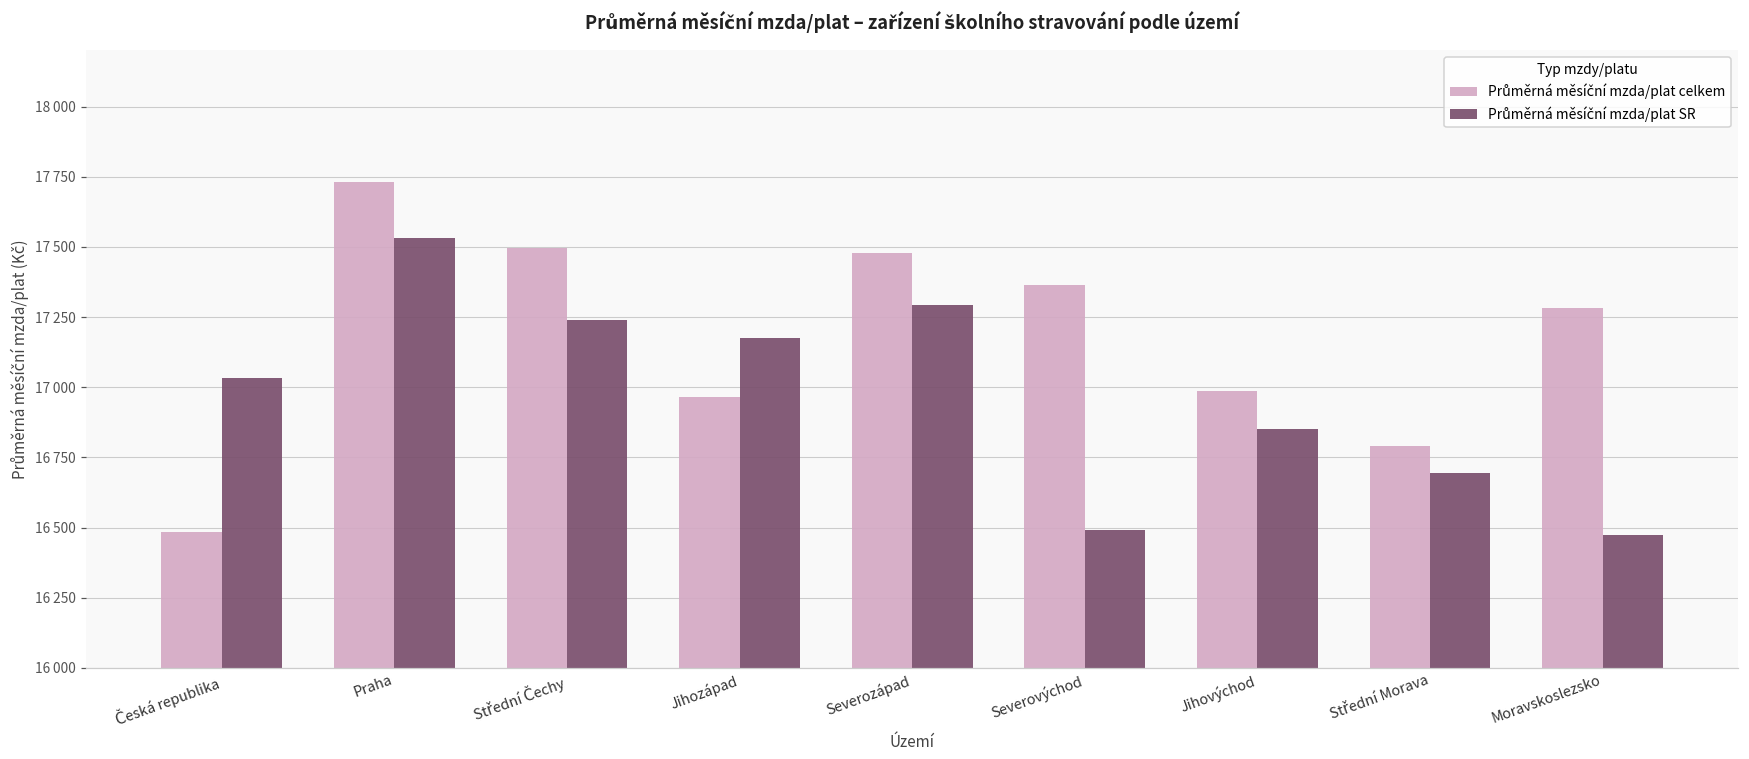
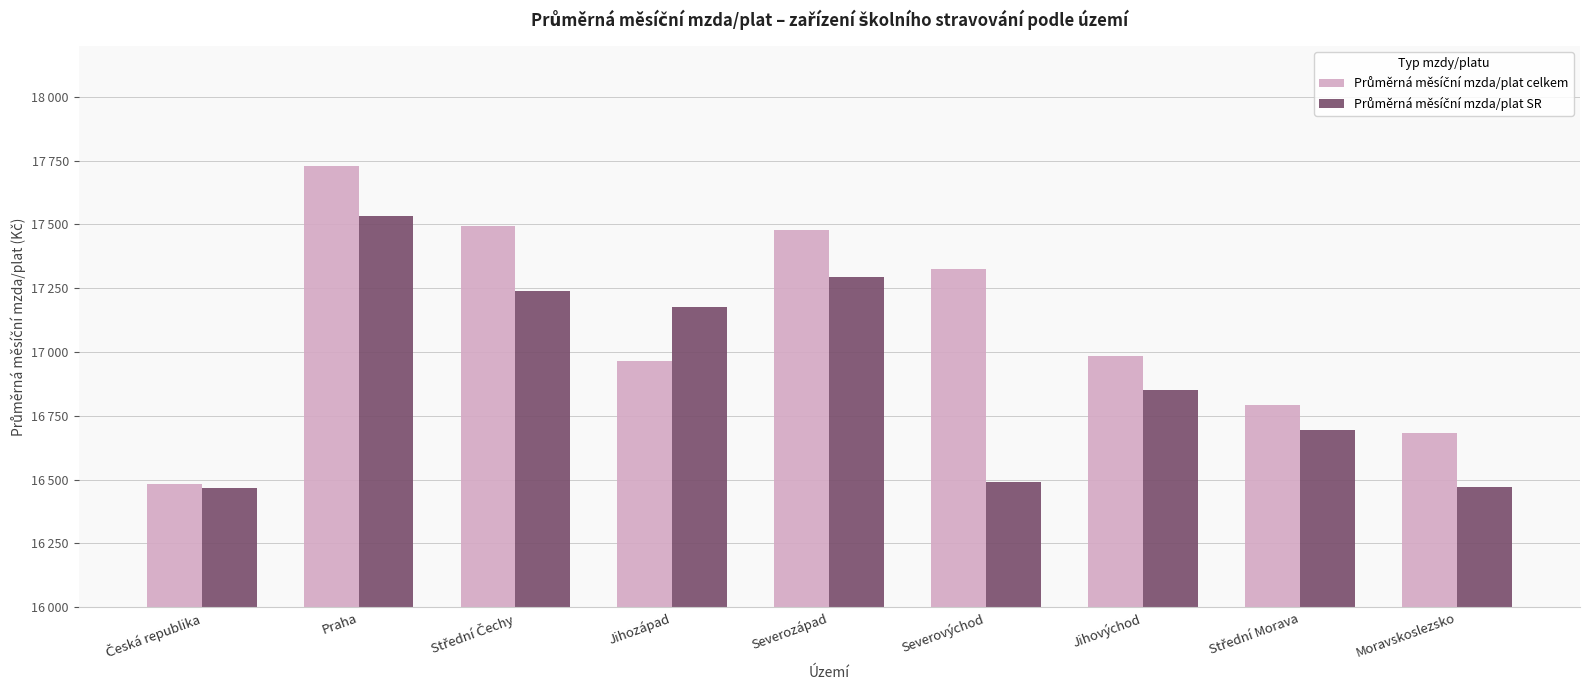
Průměrná měsíční mzda/plat SR, Česká republika: 17030 -> 16470
Průměrná měsíční mzda/plat celkem, Severovýchod: 17360 -> 17330
Průměrná měsíční mzda/plat celkem, Moravskoslezsko: 17280 -> 16680
